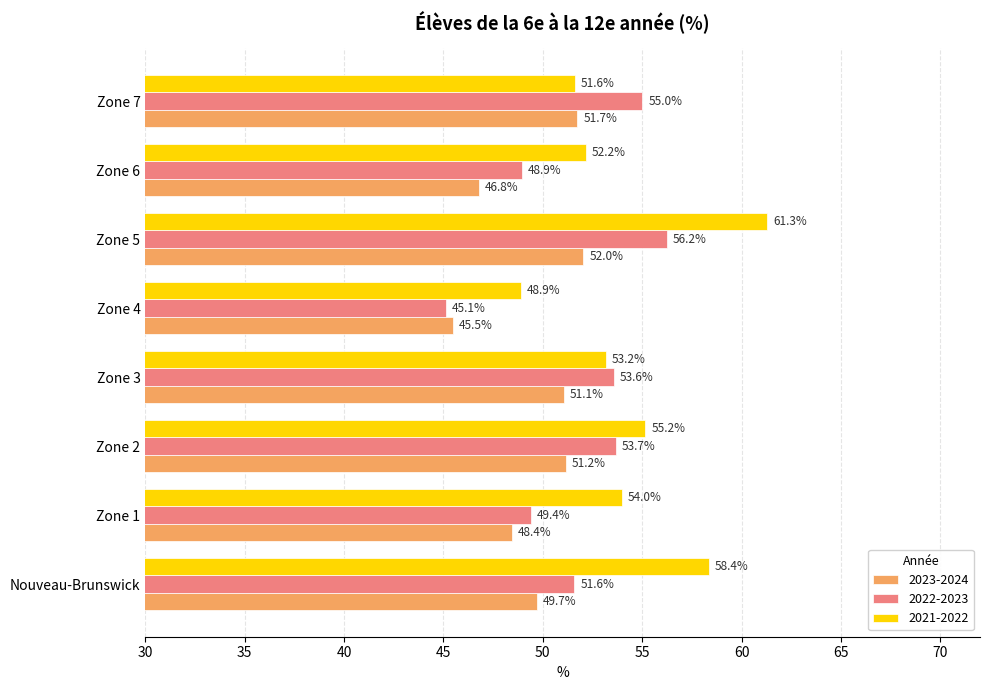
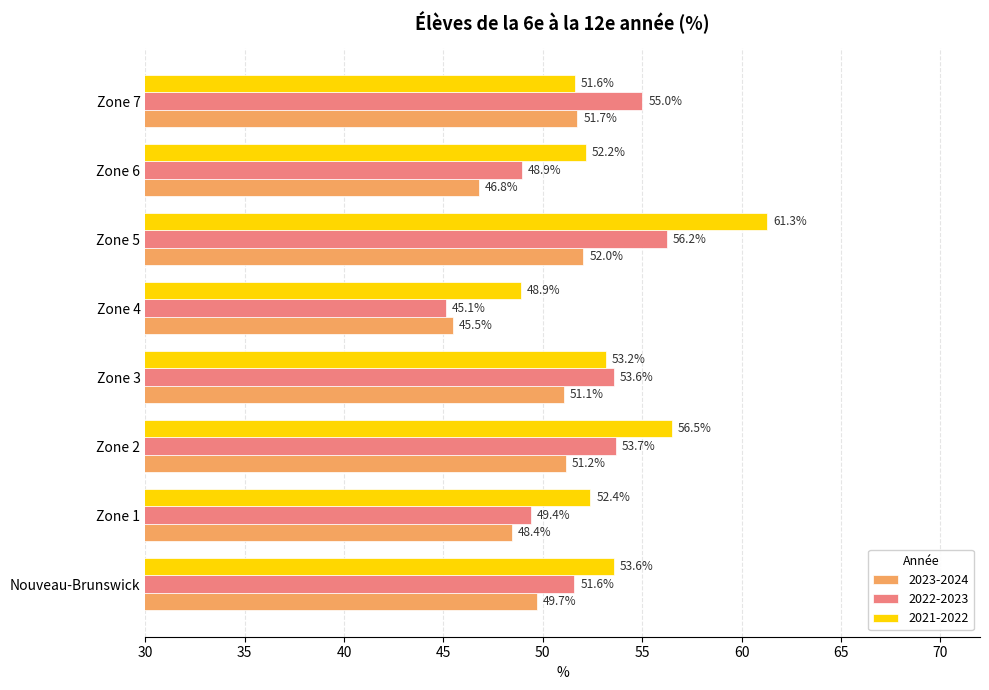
2021-2022, Zone 2: 55.2% -> 56.5%
2021-2022, Zone 1: 54.0% -> 52.4%
2021-2022, Nouveau-Brunswick: 58.4% -> 53.6%
